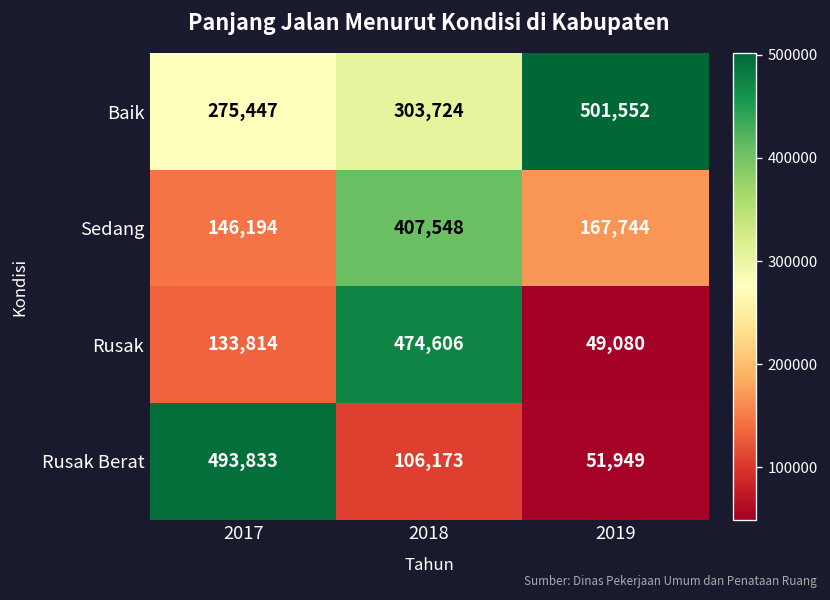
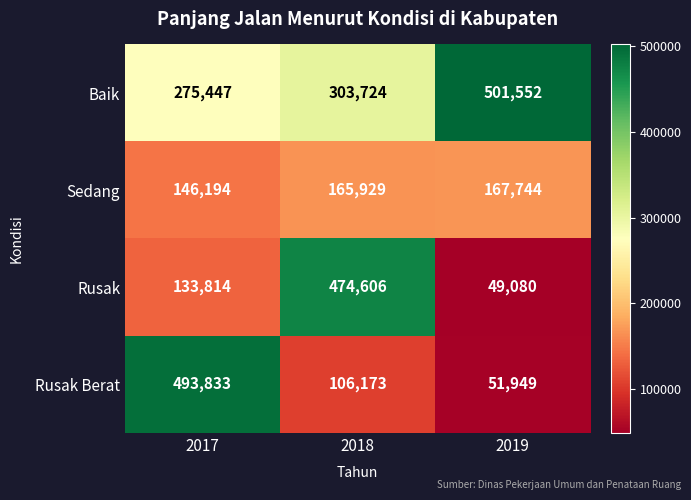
Sedang, 2018: 407,548 -> 165,929
